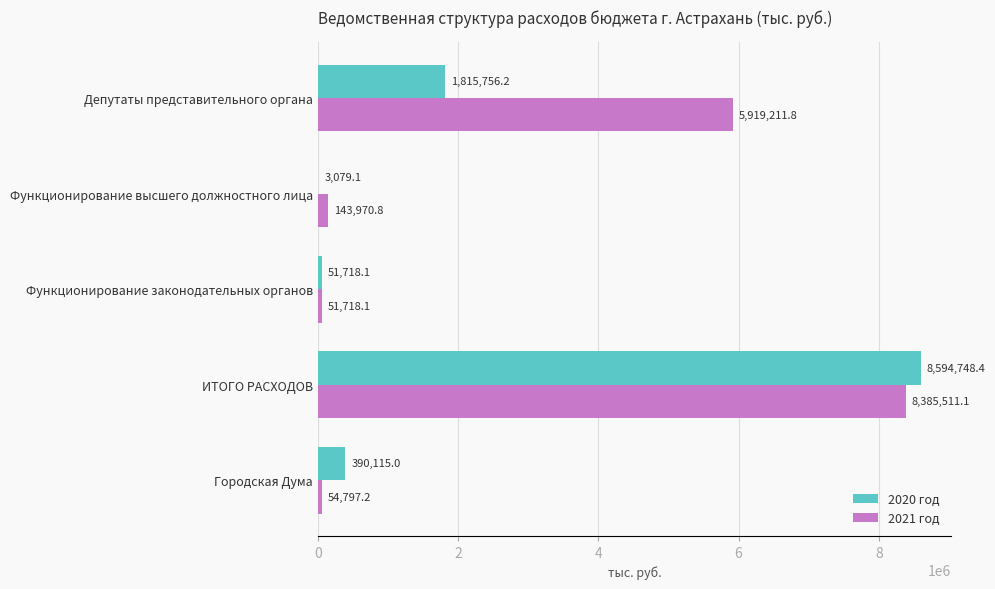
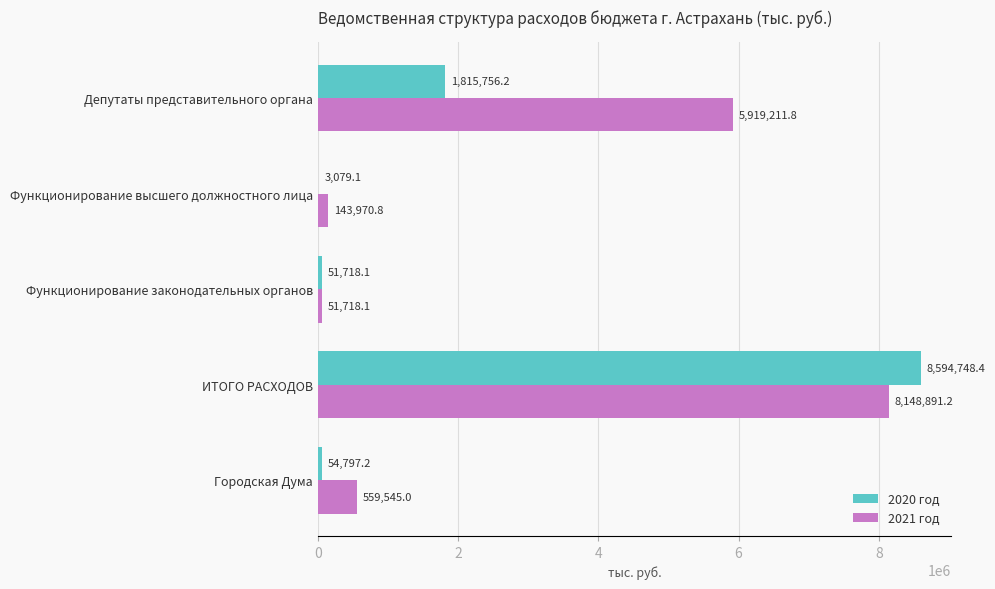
2021 год, ИТОГО РАСХОДОВ: 8,385,511.1 -> 8,148,891.2
2020 год, Городская Дума: 390,115.0 -> 54,797.2
2021 год, Городская Дума: 54,797.2 -> 559,545.0
